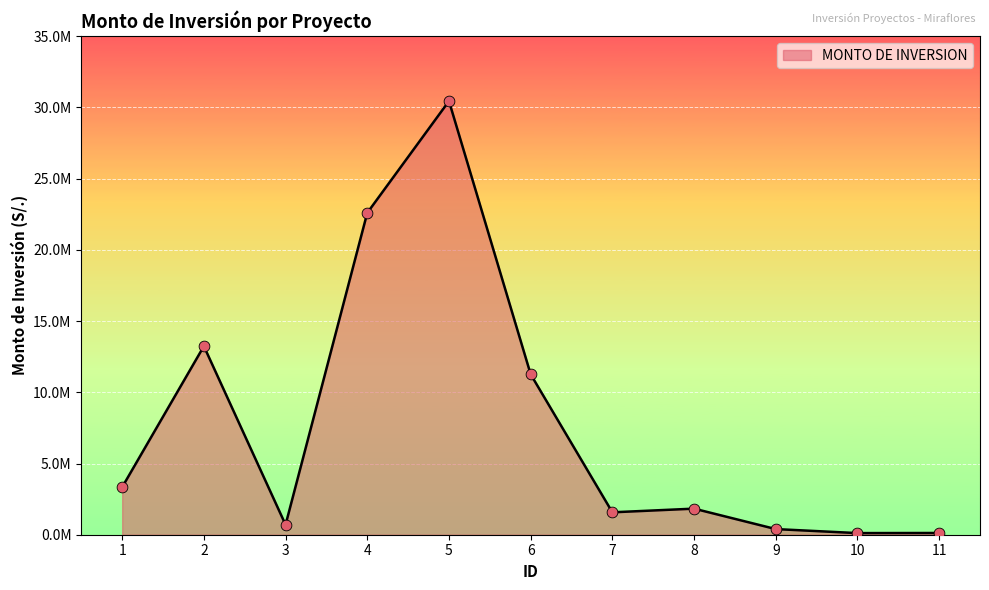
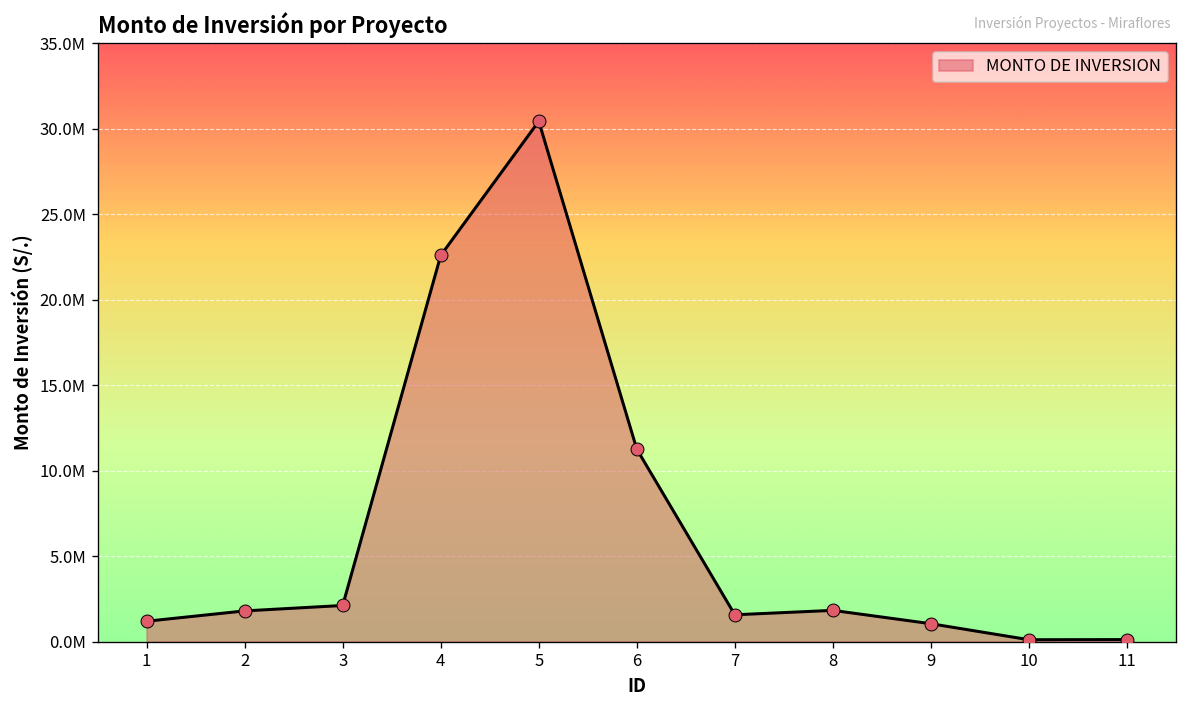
1: 3300000 -> 1200000
2: 13200000 -> 1800000
3: 700000 -> 2100000
9: 400000 -> 1100000
